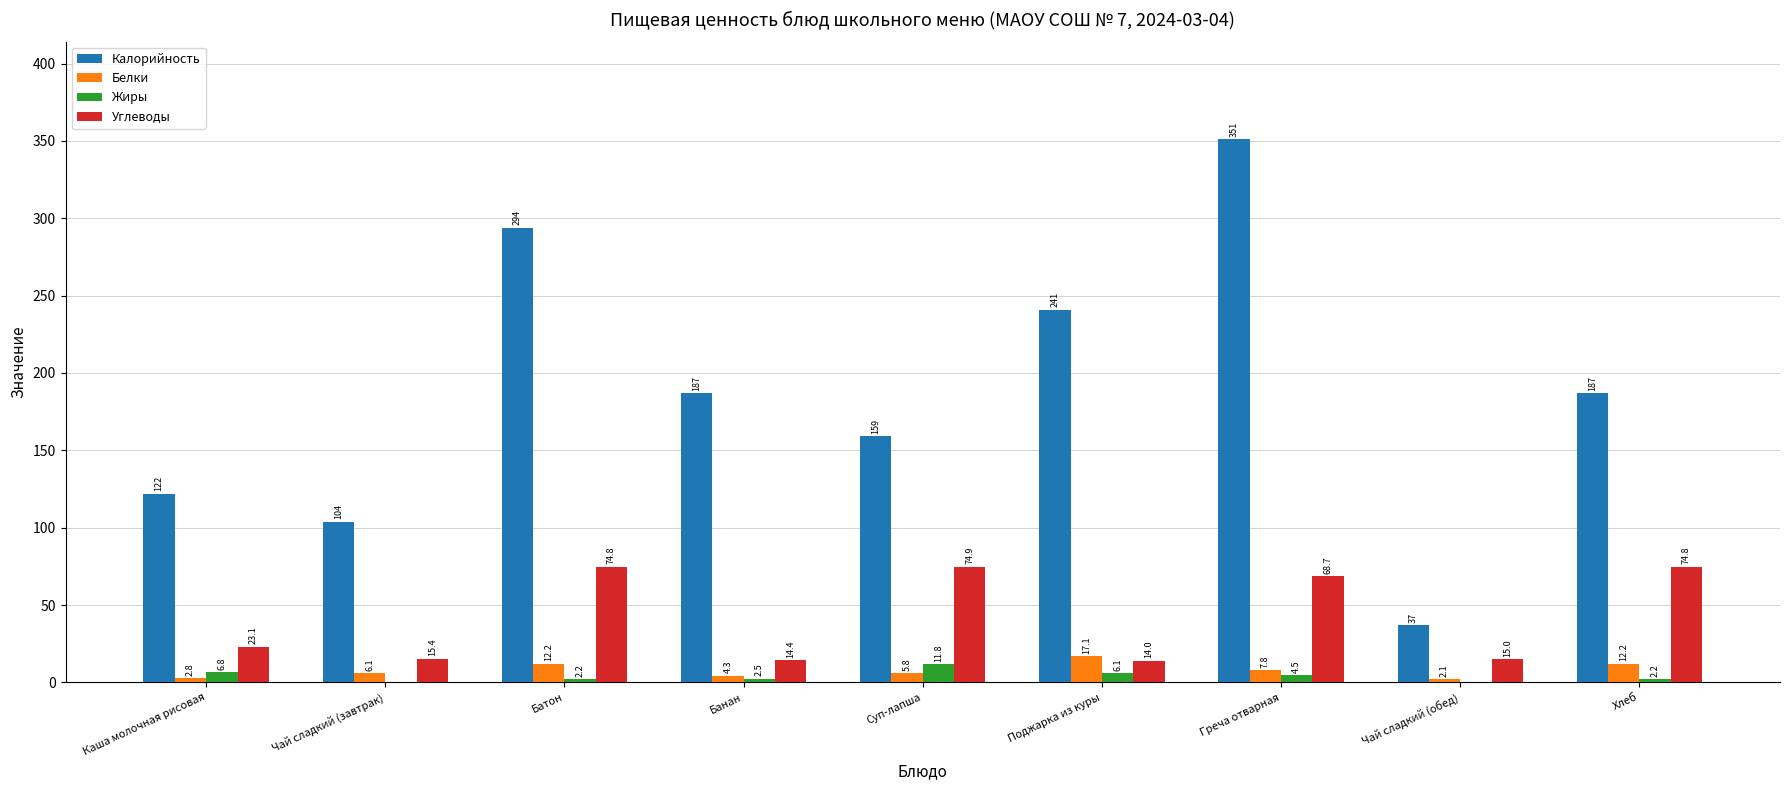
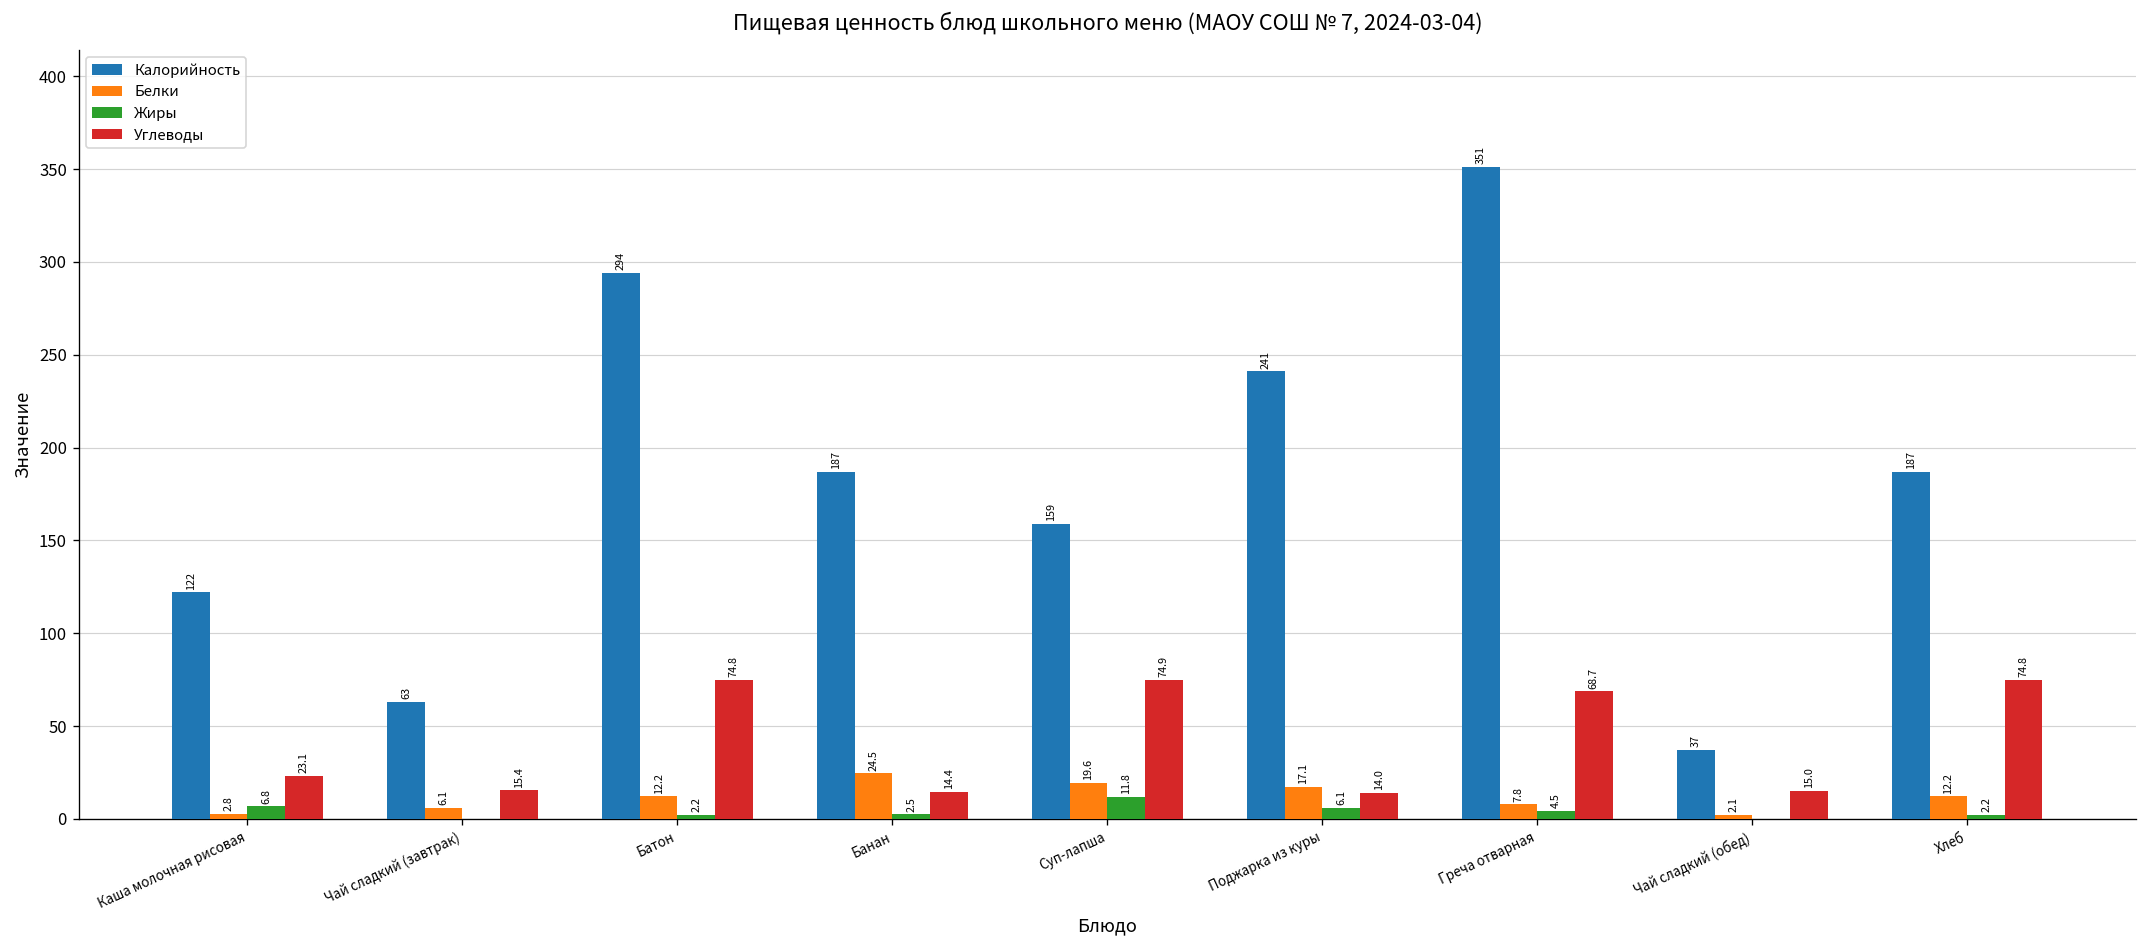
Калорийность, Чай сладкий (завтрак): 104 -> 63
Белки, Банан: 4.3 -> 24.5
Белки, Суп-лапша: 5.8 -> 19.6
